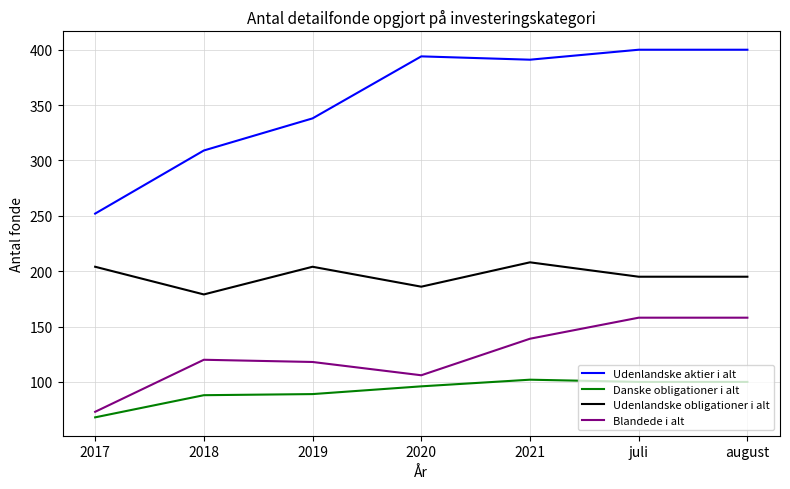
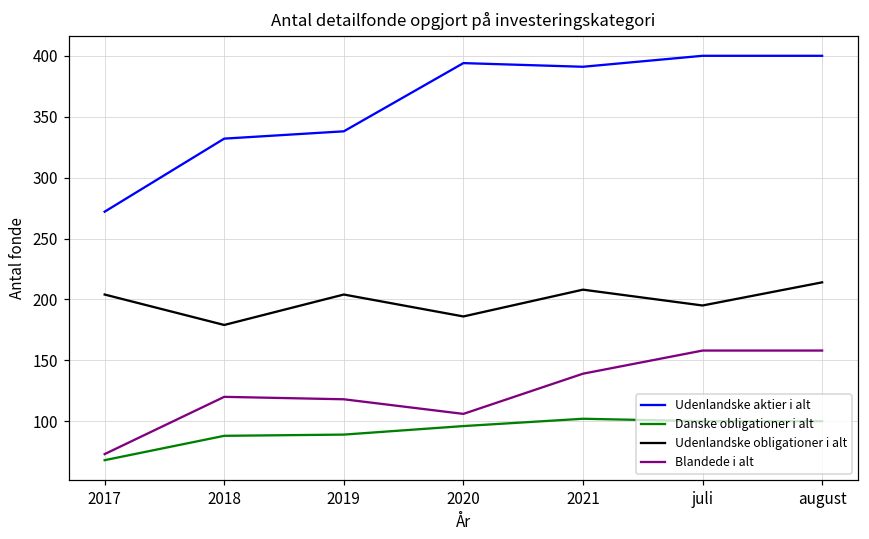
Udenlandske aktier i alt, 2017: 252 -> 272
Udenlandske aktier i alt, 2018: 309 -> 332
Udenlandske obligationer i alt, august: 195 -> 214
